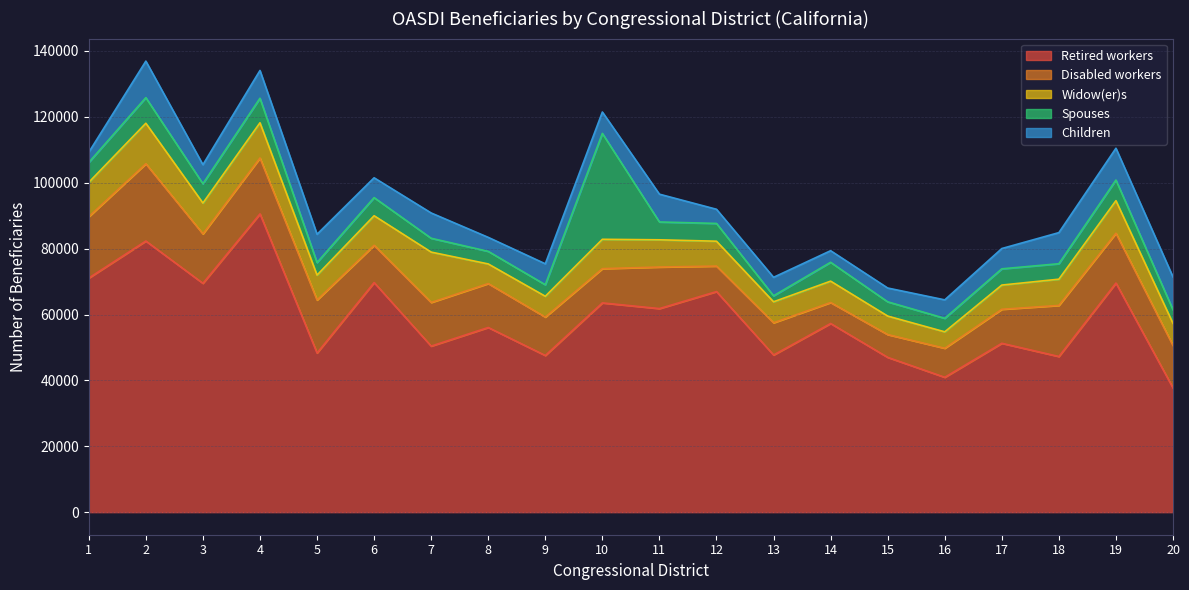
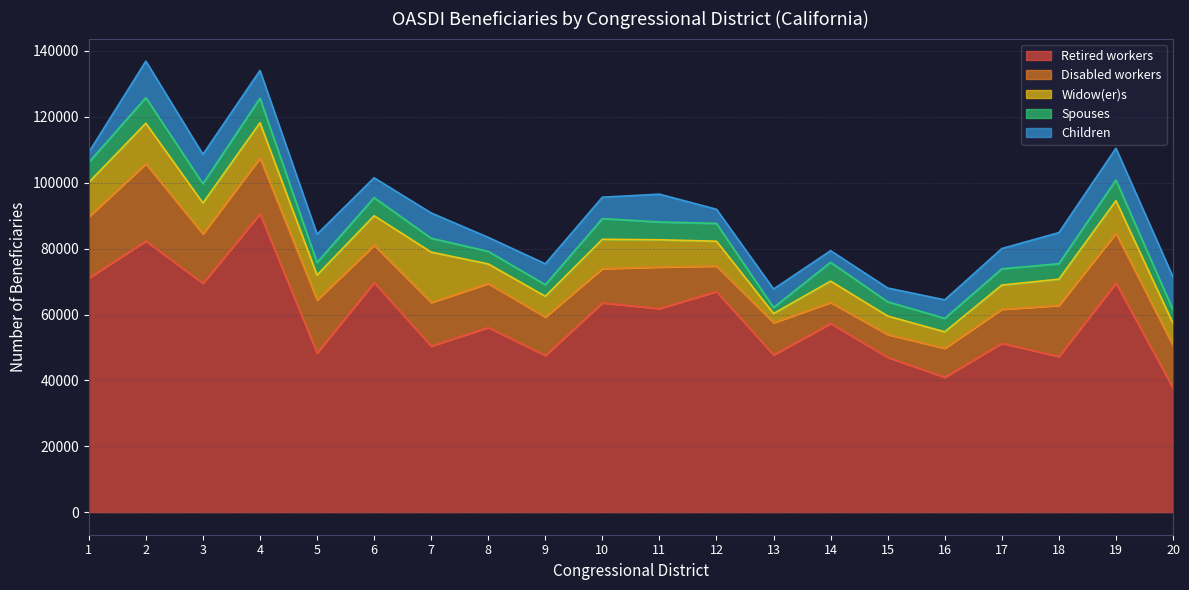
Children, 3: 6000 -> 9000
Spouses, 10: 32000 -> 6000
Widow(er)s, 13: 6000 -> 3000
